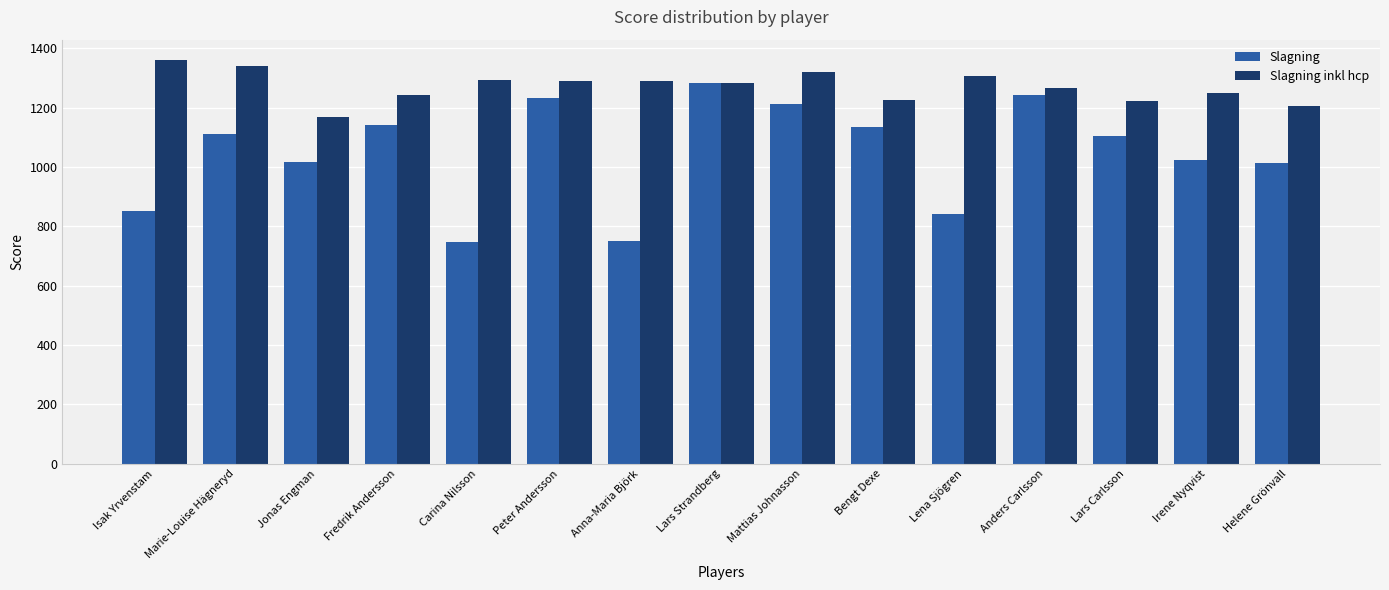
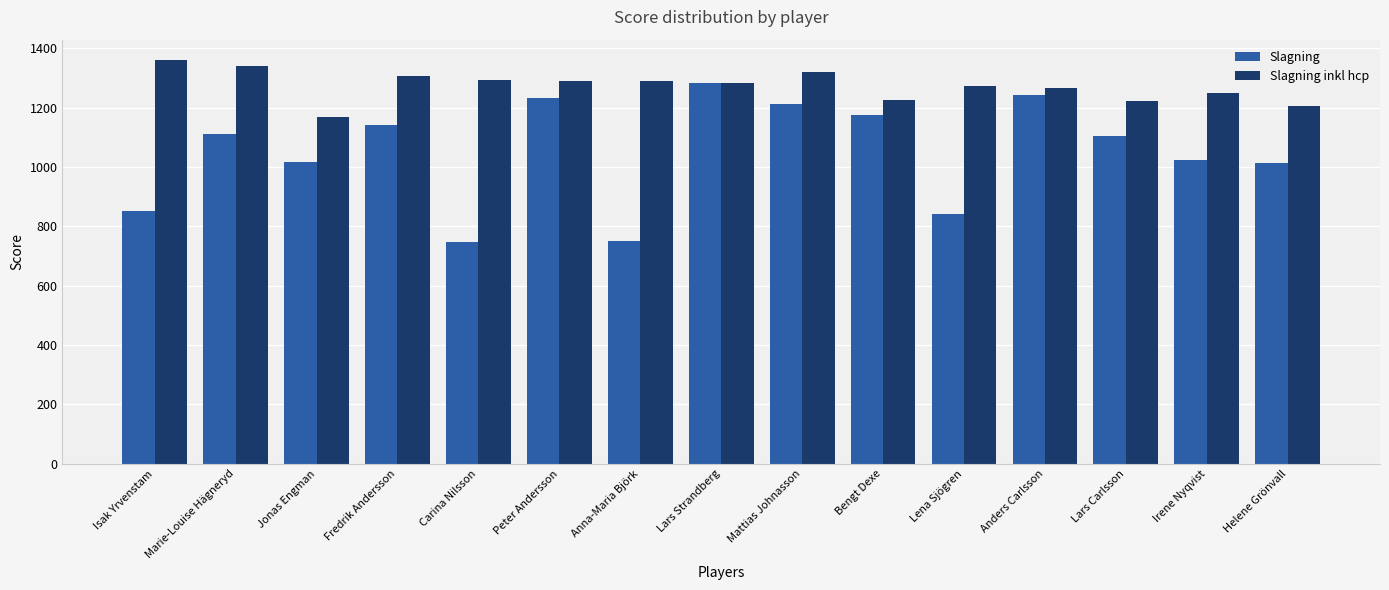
Slagning inkl hcp, Fredrik Andersson: 1240 -> 1310
Slagning, Bengt Dexe: 1140 -> 1170
Slagning inkl hcp, Lena Sjögren: 1310 -> 1270
